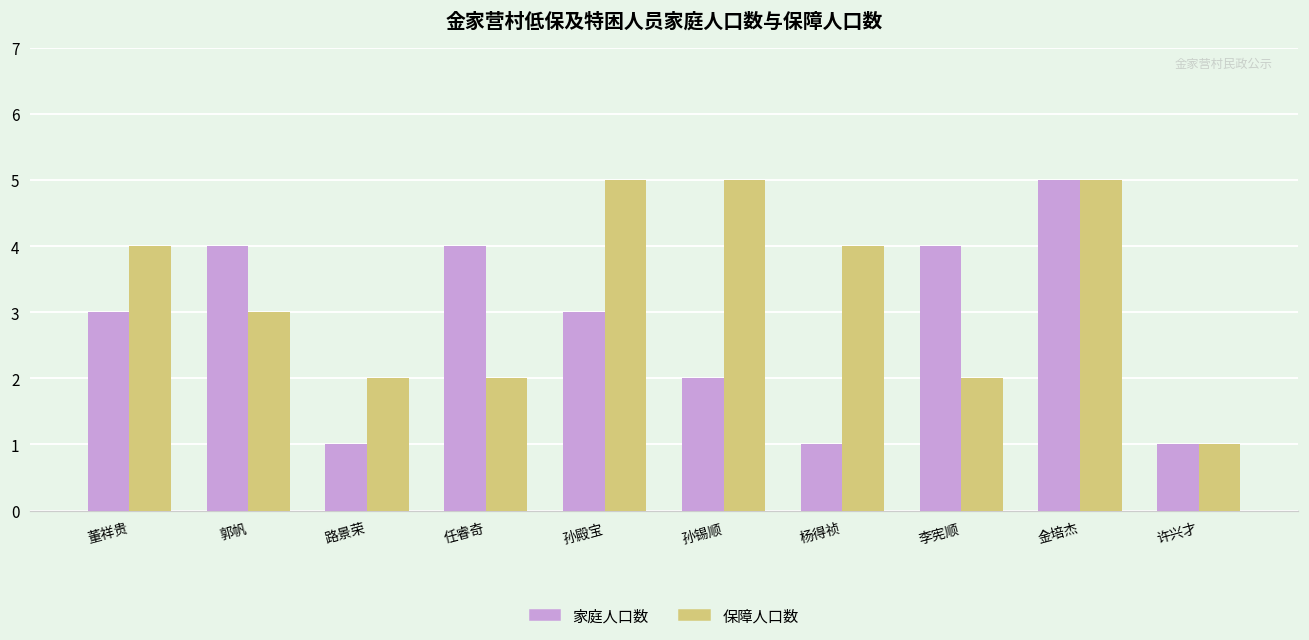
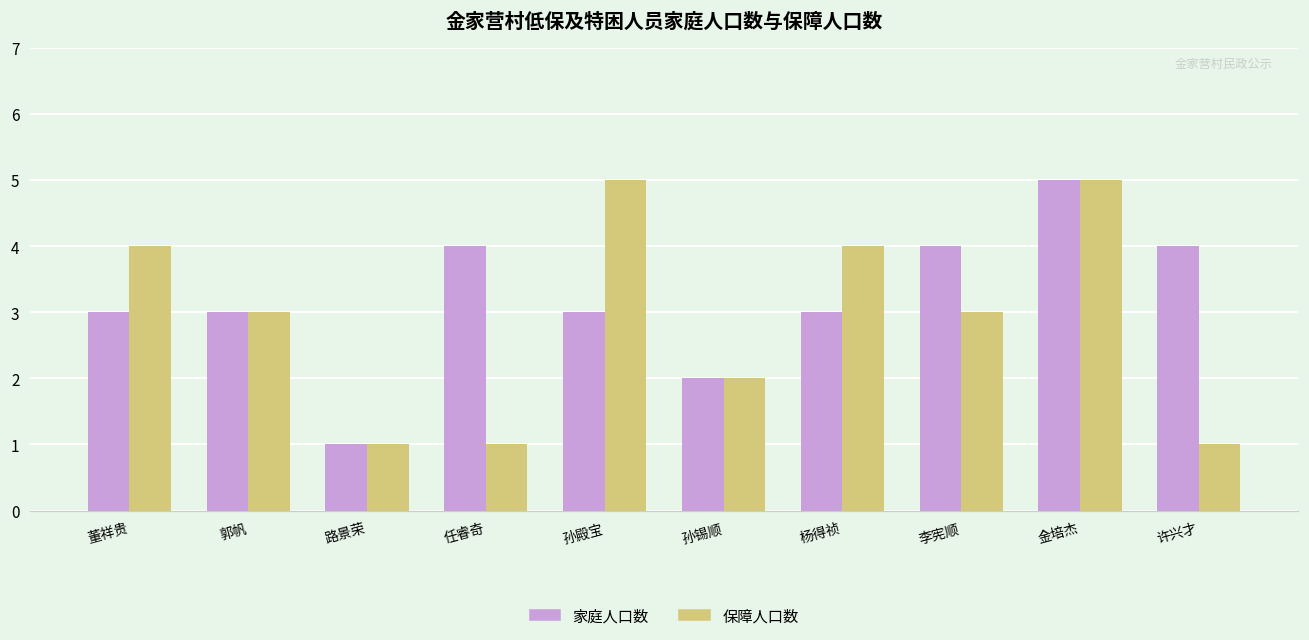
家庭人口数, 郭帆: 4 -> 3
保障人口数, 路景荣: 2 -> 1
保障人口数, 任睿奇: 2 -> 1
保障人口数, 孙锡顺: 5 -> 2
家庭人口数, 杨得祯: 1 -> 3
保障人口数, 李宪顺: 2 -> 3
家庭人口数, 许兴才: 1 -> 4
